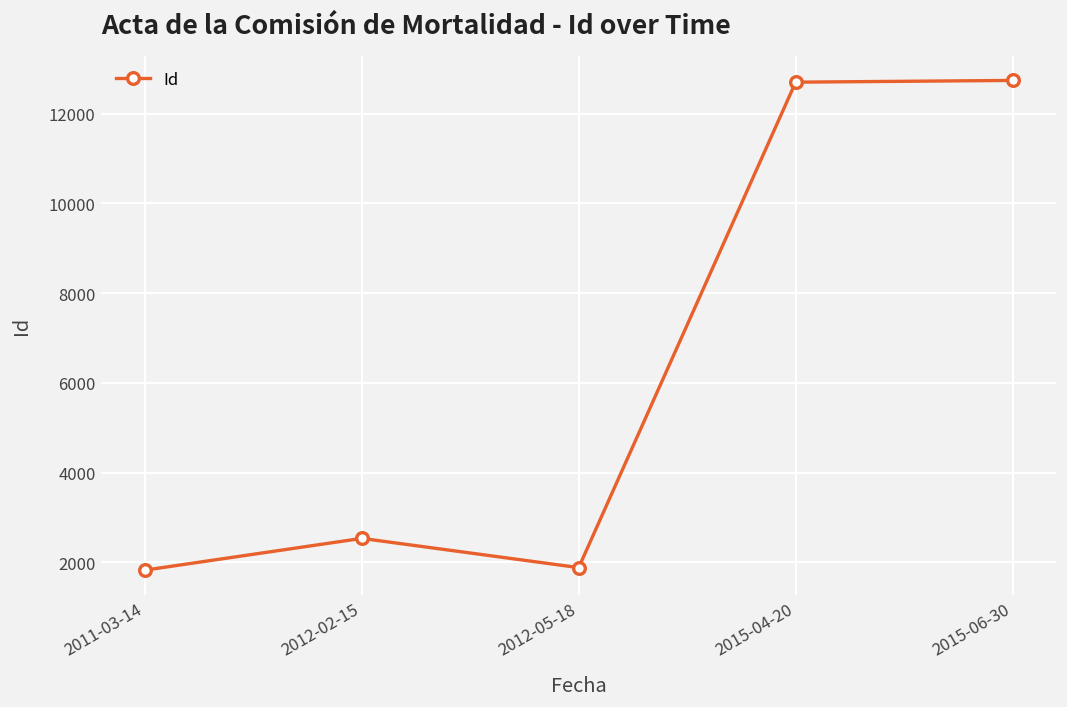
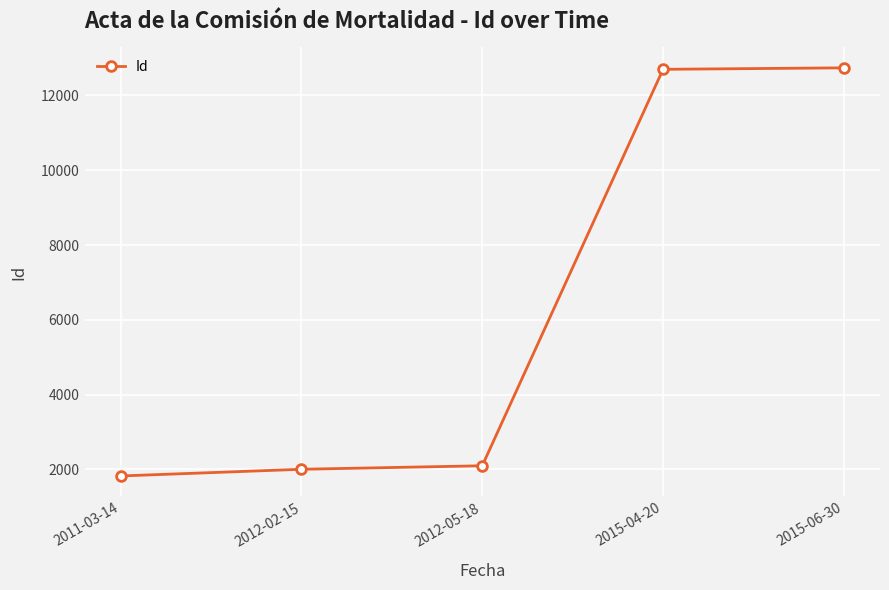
2012-02-15: 2500 -> 2000
2012-05-18: 1900 -> 2100
